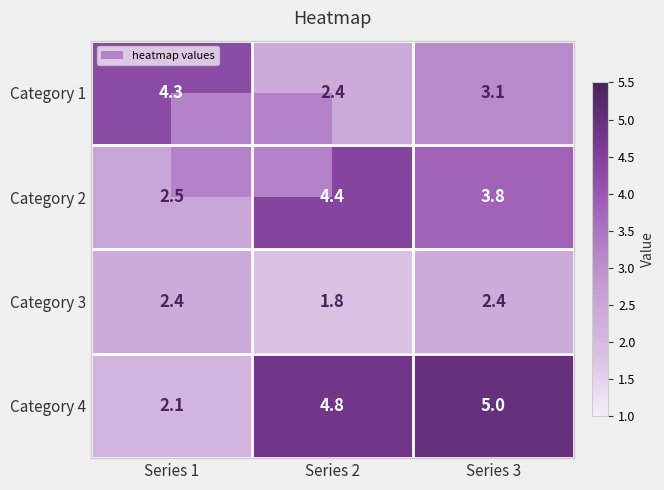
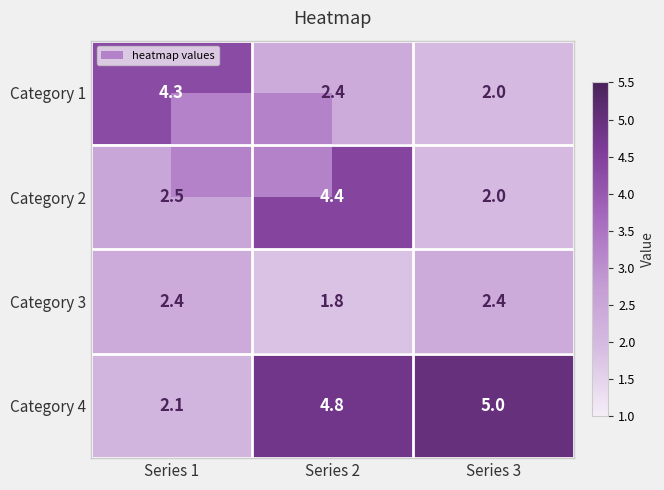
Category 1, Series 3: 3.1 -> 2.0
Category 2, Series 3: 3.8 -> 2.0
